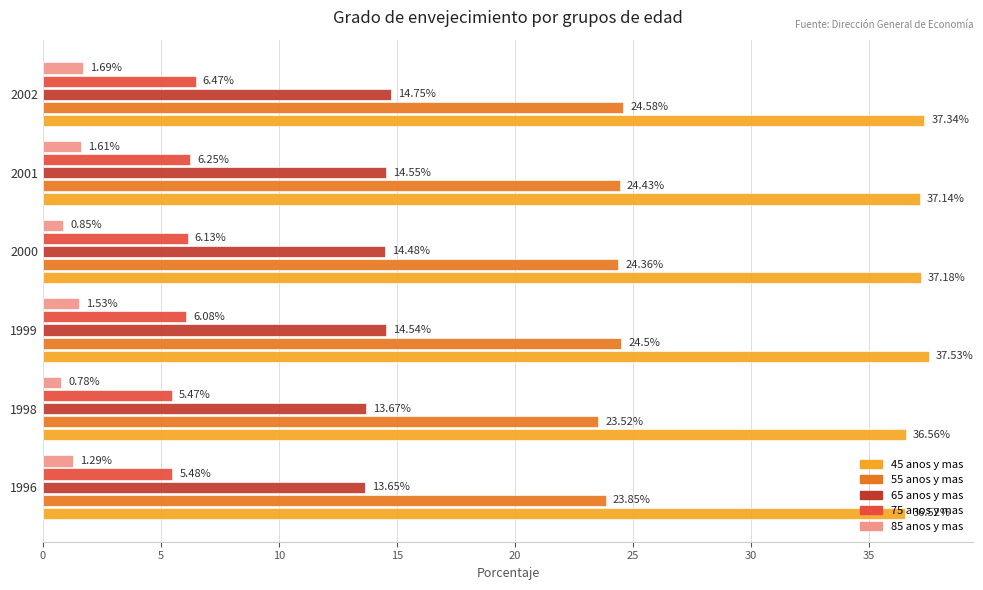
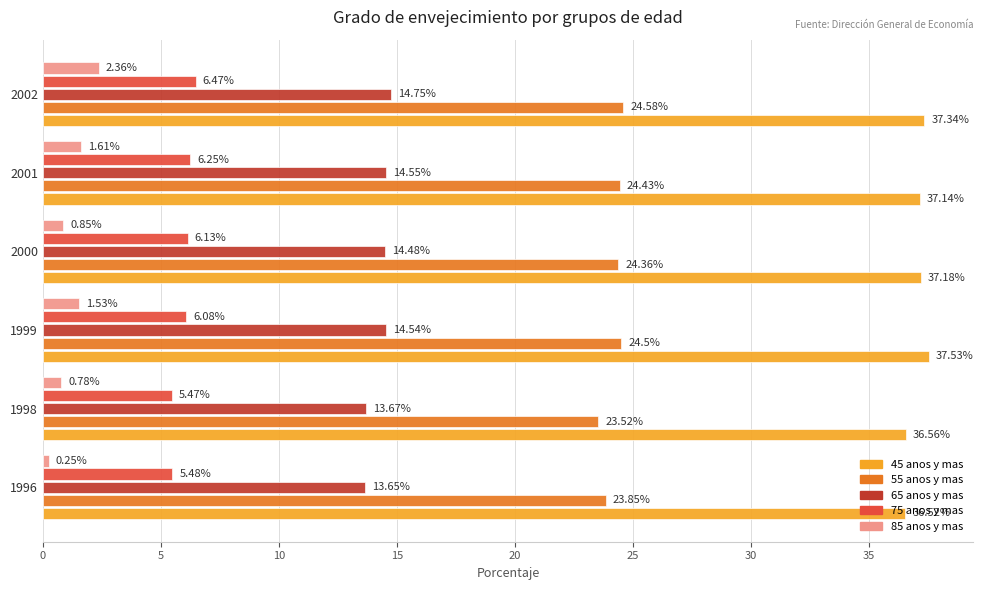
85 anos y mas, 2002: 1.69% -> 2.36%
85 anos y mas, 1996: 1.29% -> 0.25%
